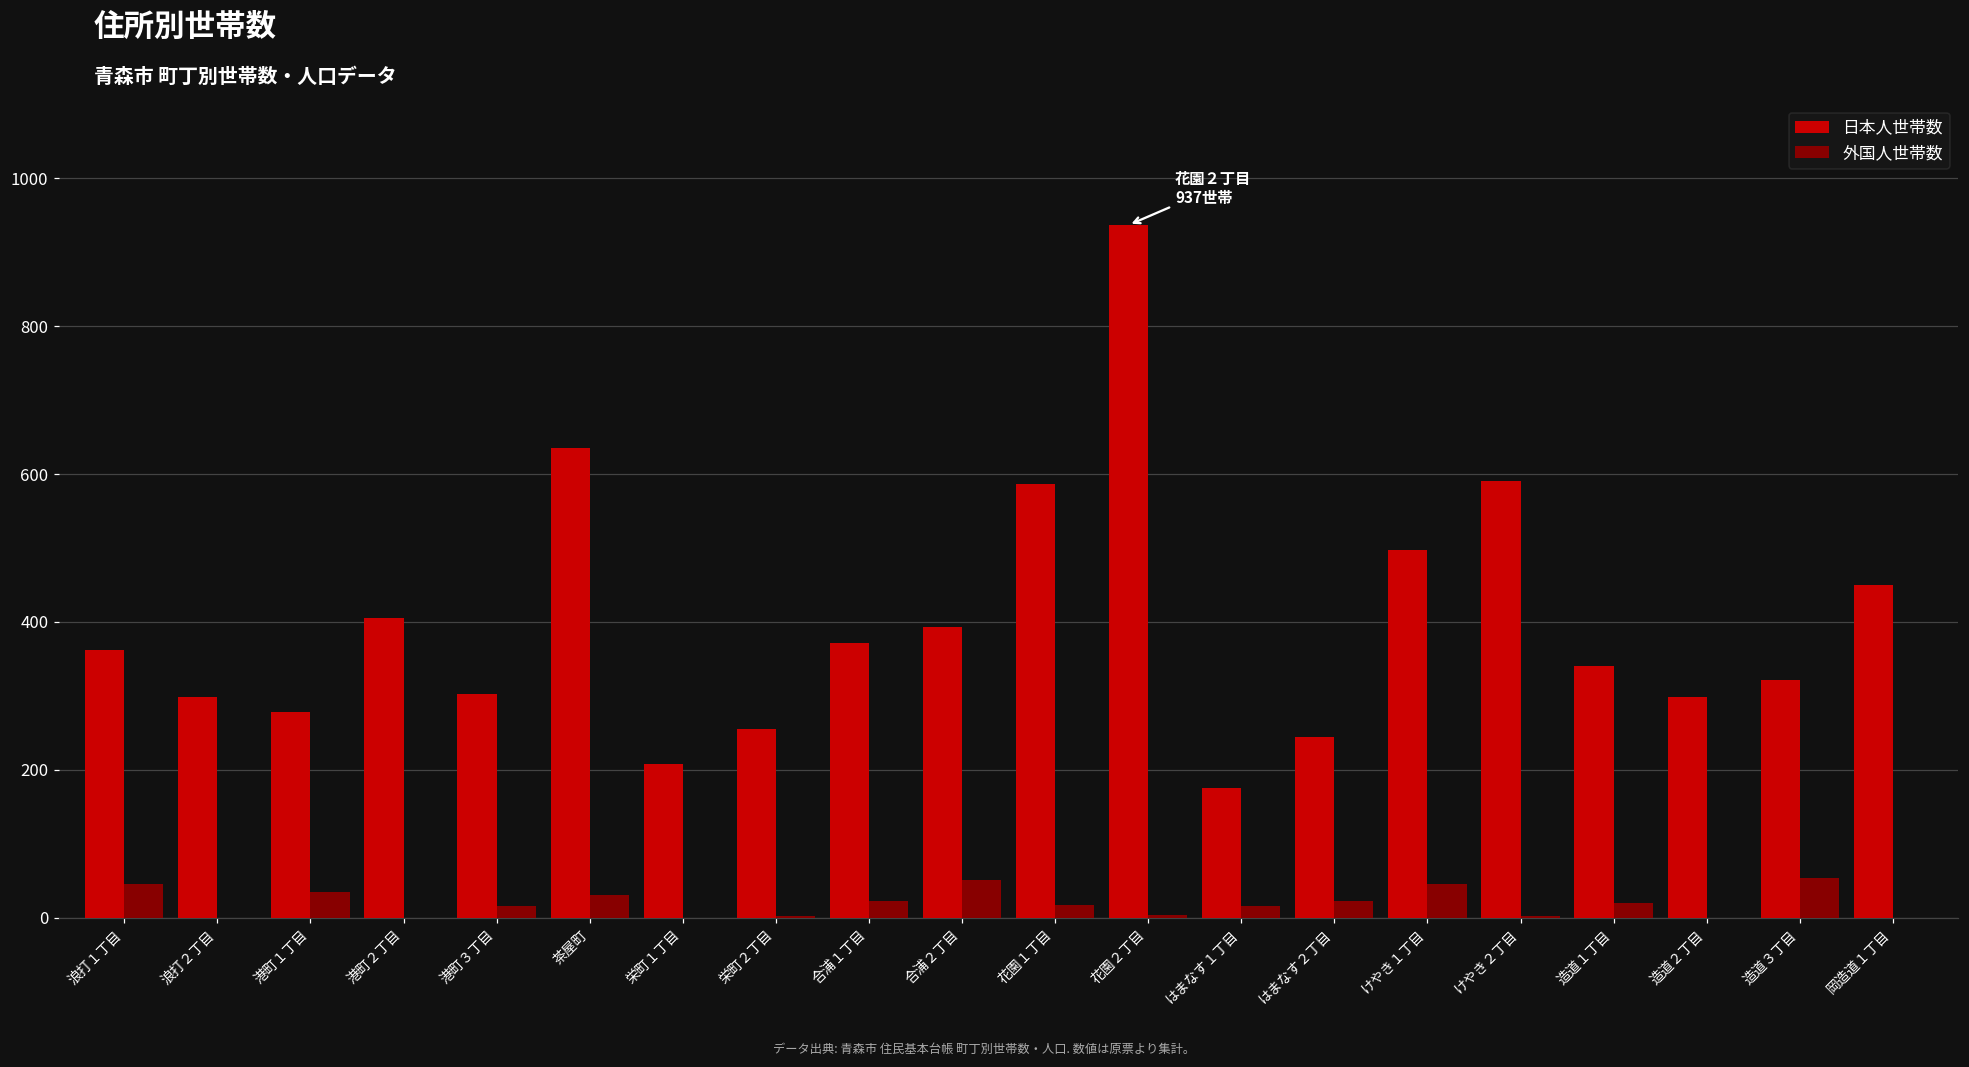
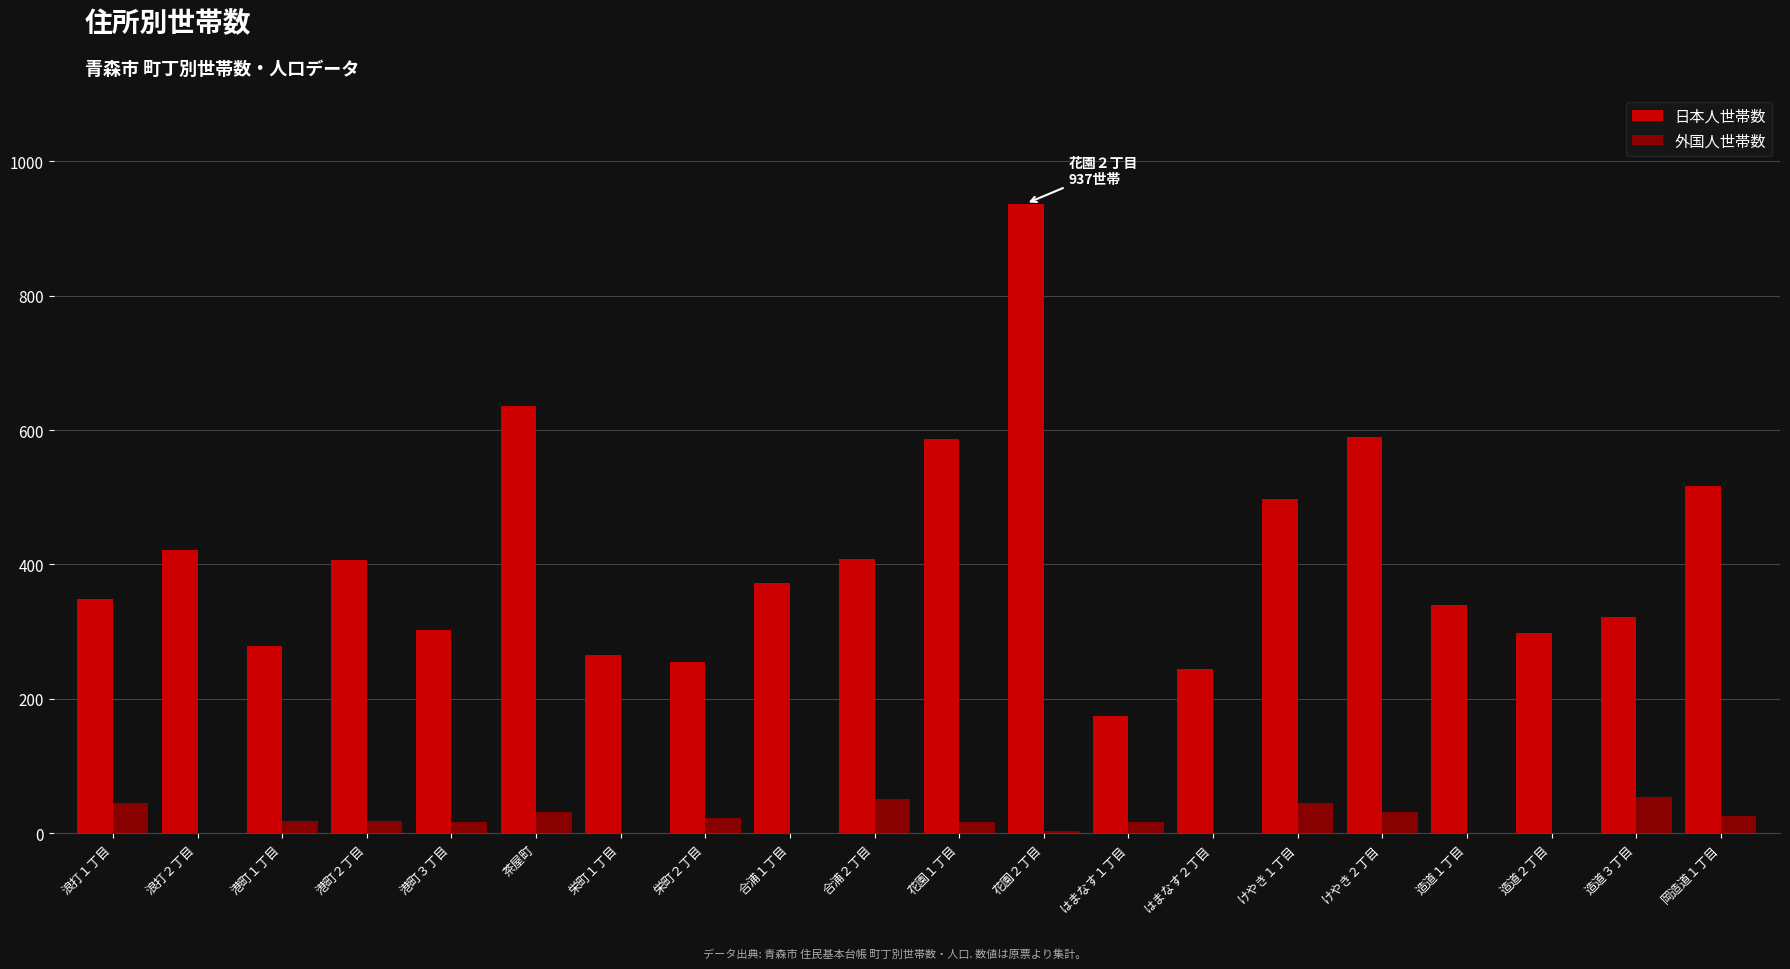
日本人世帯数, 浪打１丁目: 360 -> 350
日本人世帯数, 浪打２丁目: 300 -> 420
外国人世帯数, 港町１丁目: 40 -> 20
外国人世帯数, 港町２丁目: 0 -> 20
日本人世帯数, 栄町１丁目: 210 -> 270
外国人世帯数, 栄町２丁目: 0 -> 20
外国人世帯数, 合浦１丁目: 20 -> 0
日本人世帯数, 合浦２丁目: 390 -> 410
外国人世帯数, はまなす２丁目: 20 -> 0
外国人世帯数, けやき２丁目: 0 -> 30
外国人世帯数, 造道１丁目: 20 -> 0
日本人世帯数, 岡造道１丁目: 450 -> 520
外国人世帯数, 岡造道１丁目: 0 -> 30
